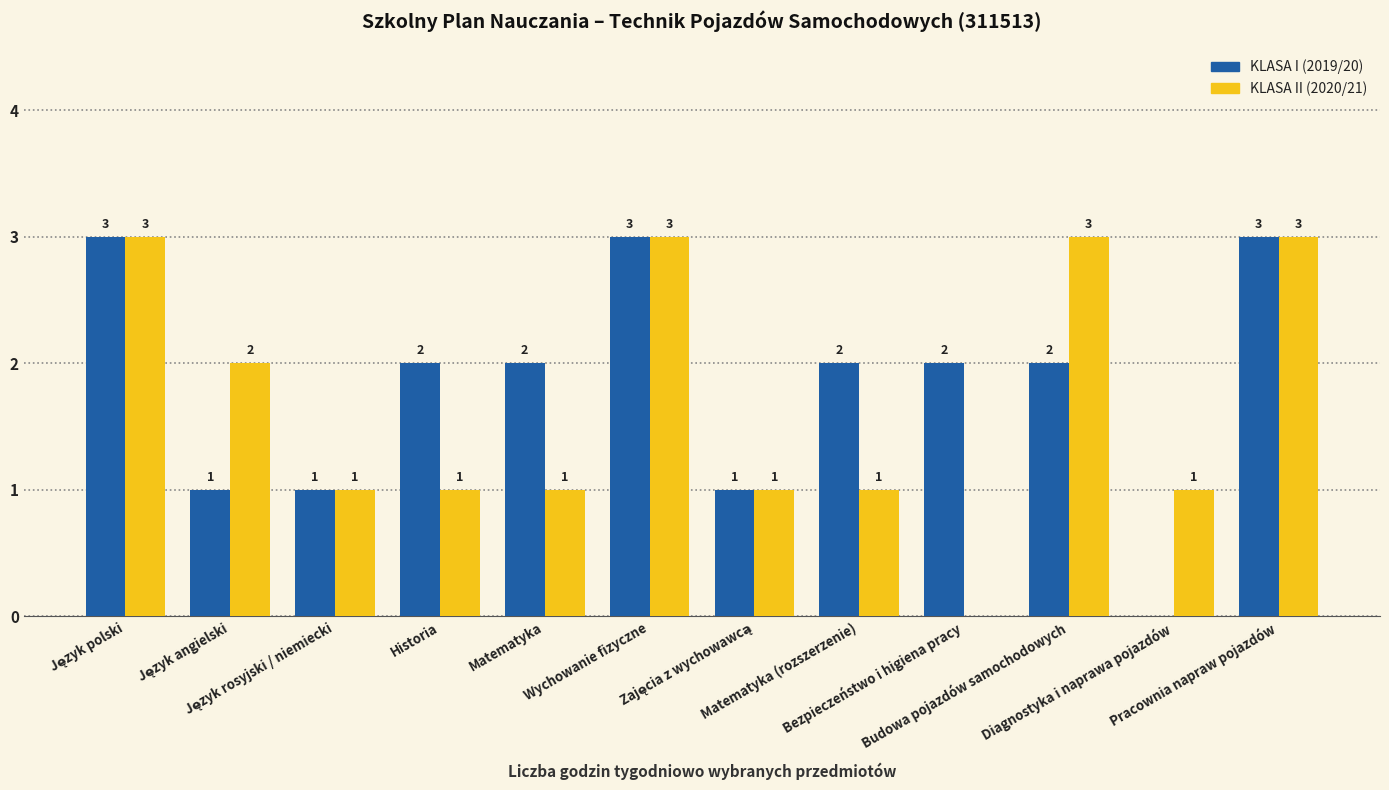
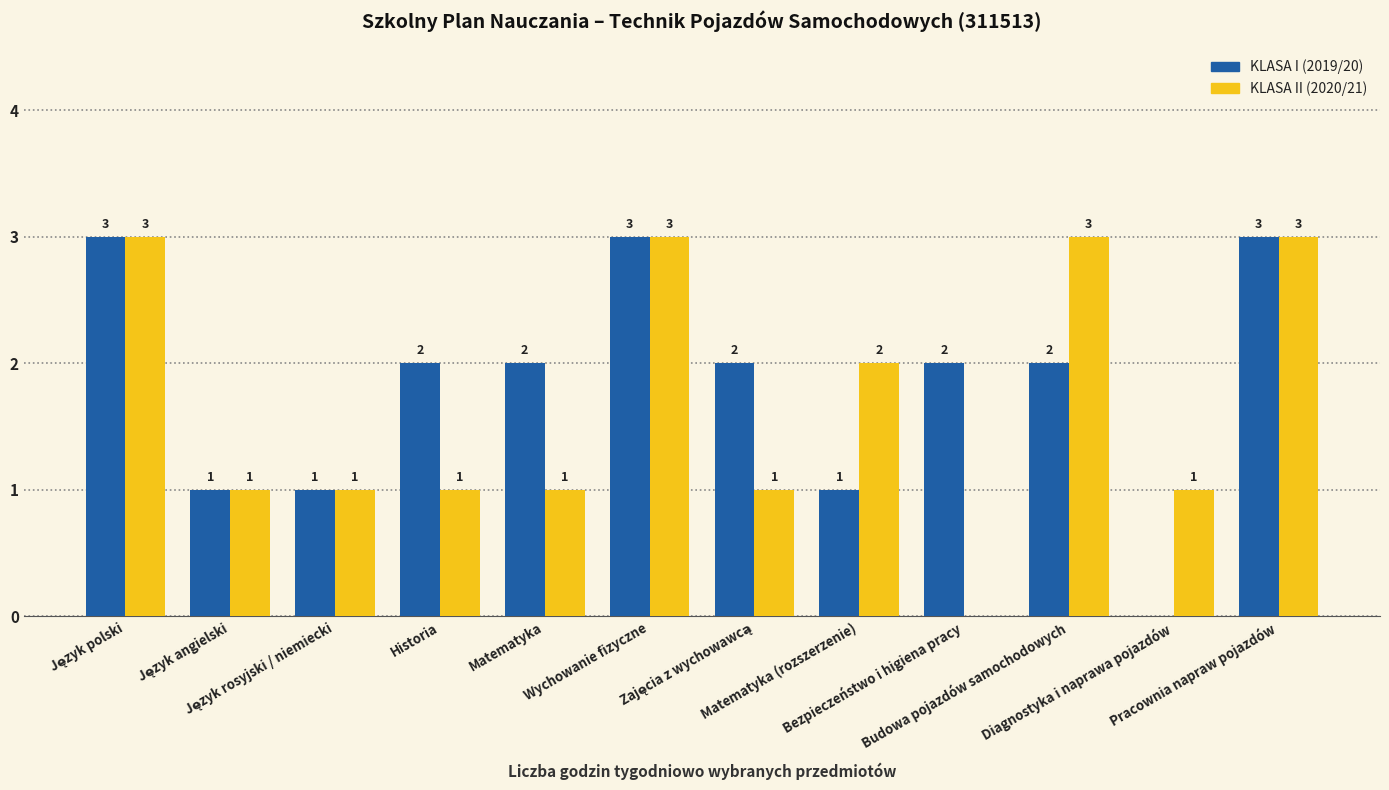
KLASA II (2020/21), Język angielski: 2 -> 1
KLASA I (2019/20), Zajęcia z wychowawcą: 1 -> 2
KLASA I (2019/20), Matematyka (rozszerzenie): 2 -> 1
KLASA II (2020/21), Matematyka (rozszerzenie): 1 -> 2
